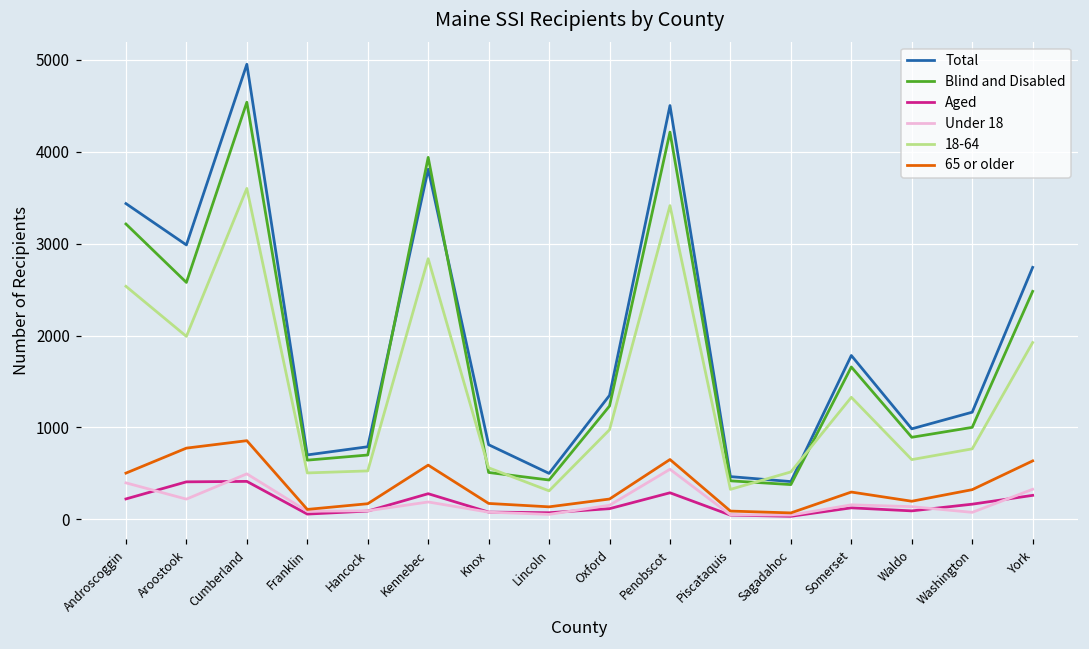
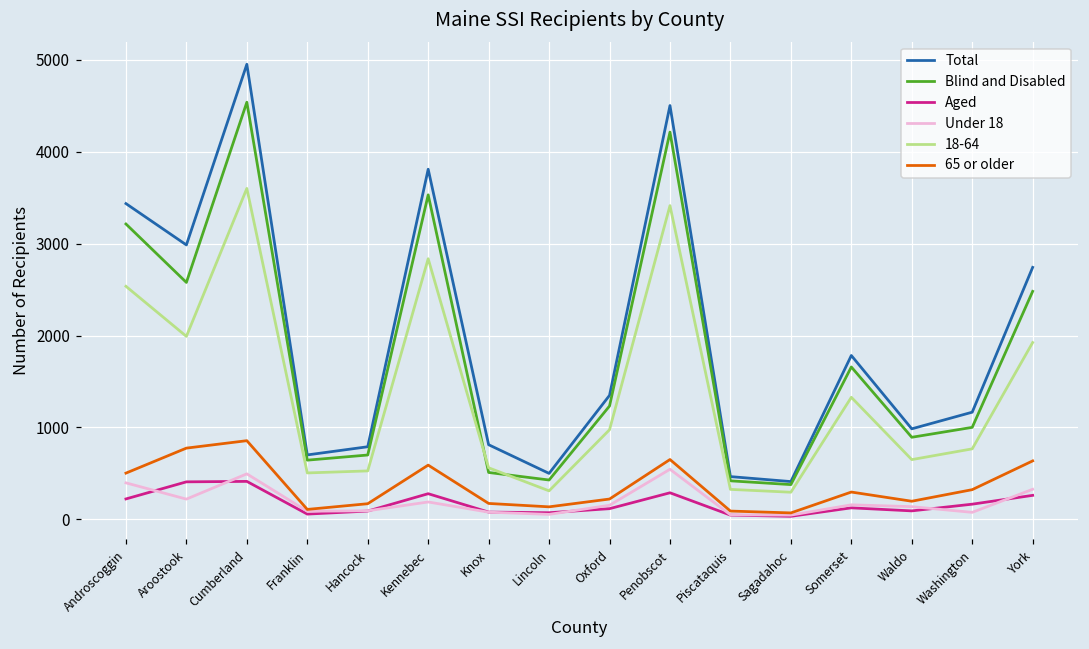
Blind and Disabled, Kennebec: 3900 -> 3500
18-64, Sagadahoc: 500 -> 300
